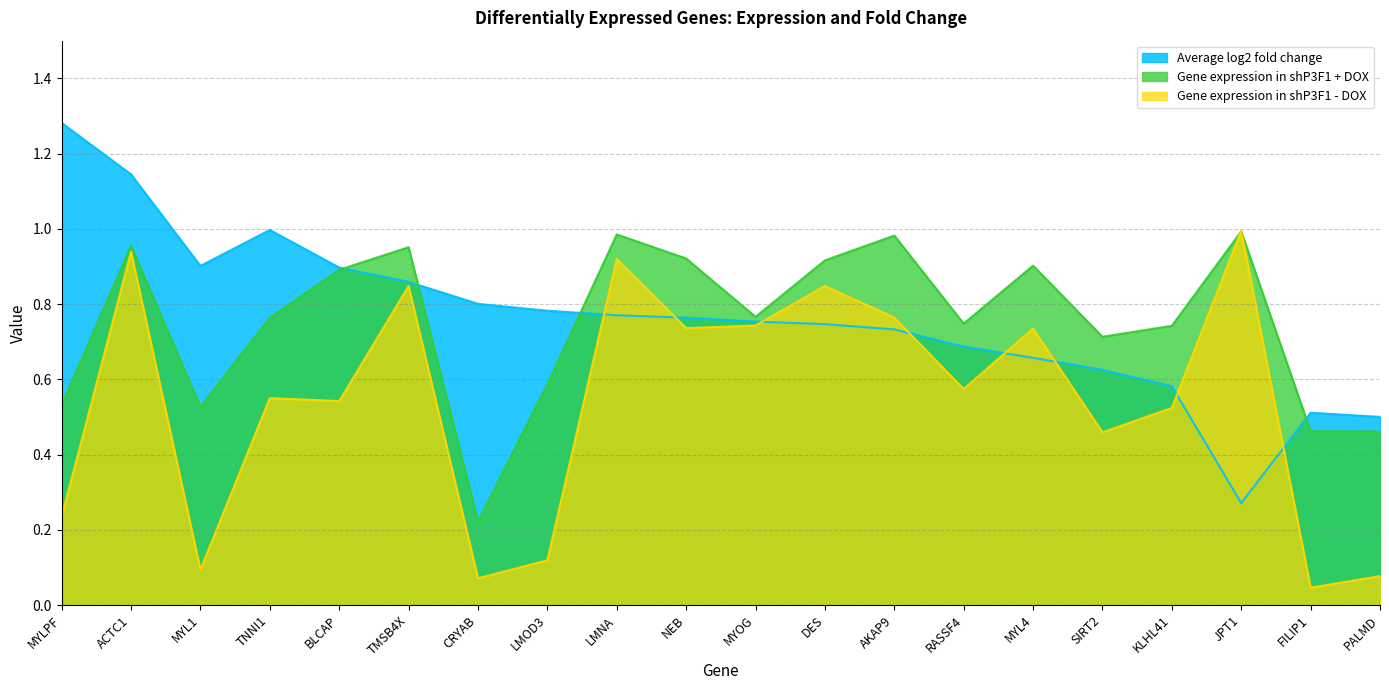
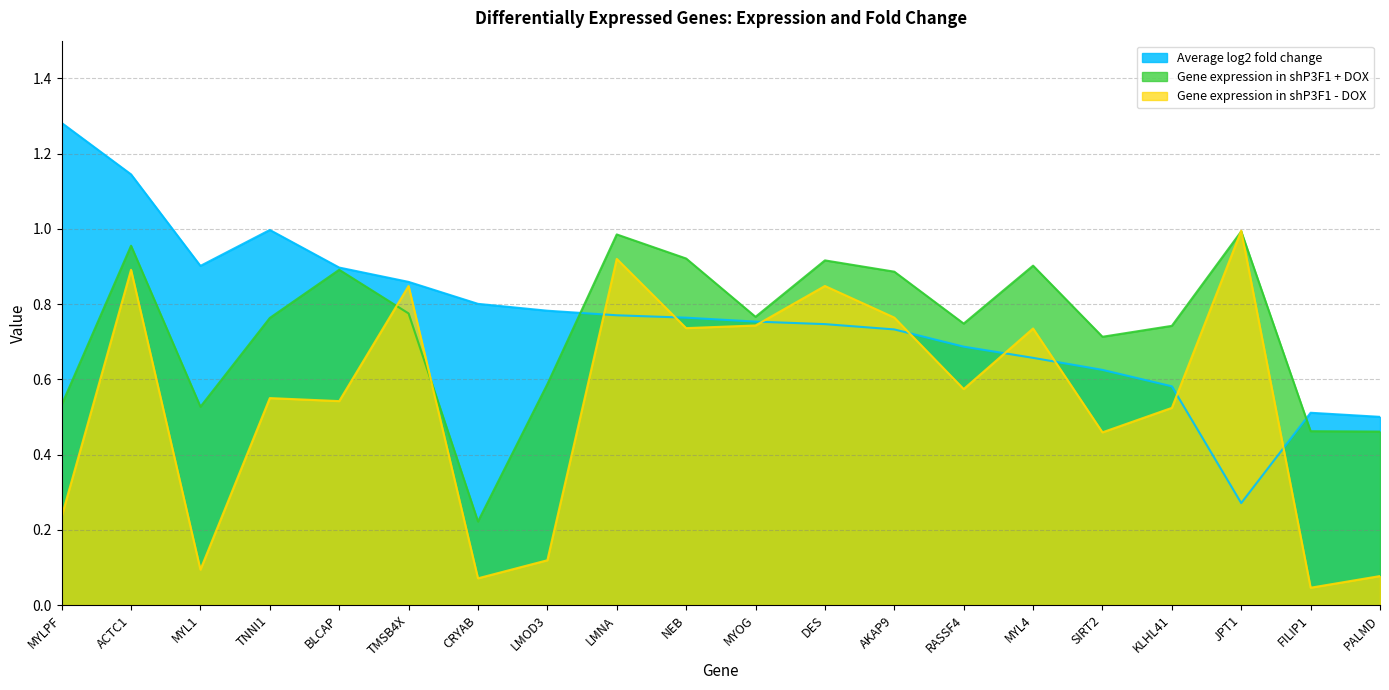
Gene expression in shP3F1 - DOX, ACTC1: 0.94 -> 0.89
Gene expression in shP3F1 + DOX, TMSB4X: 0.95 -> 0.78
Gene expression in shP3F1 + DOX, AKAP9: 0.98 -> 0.89
